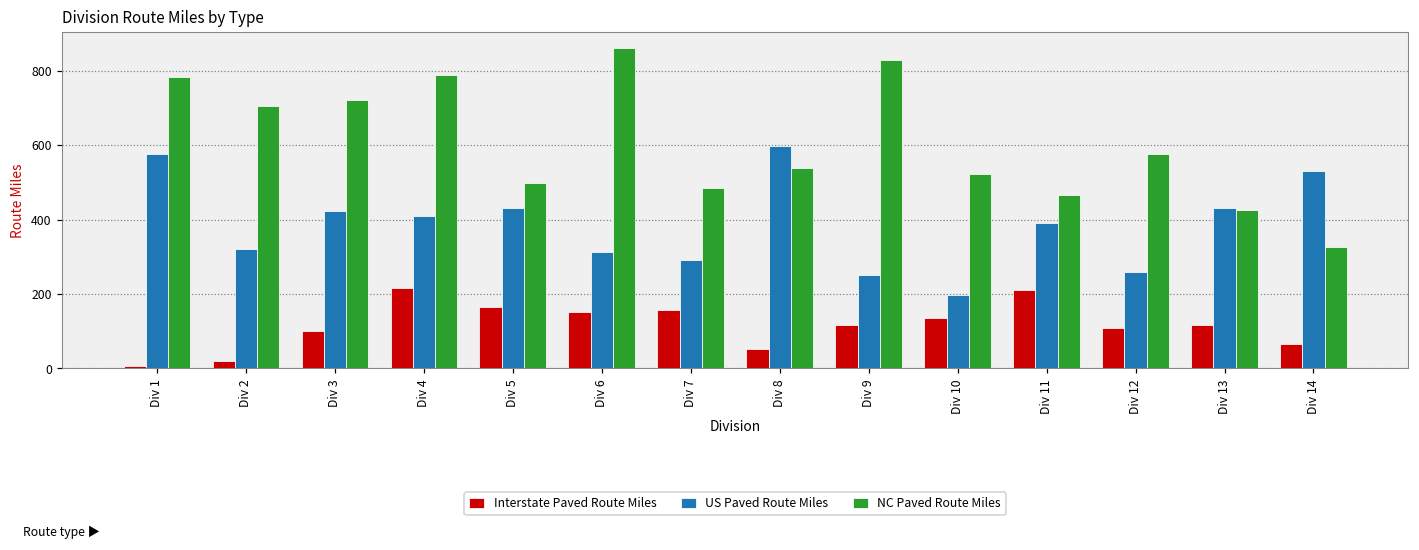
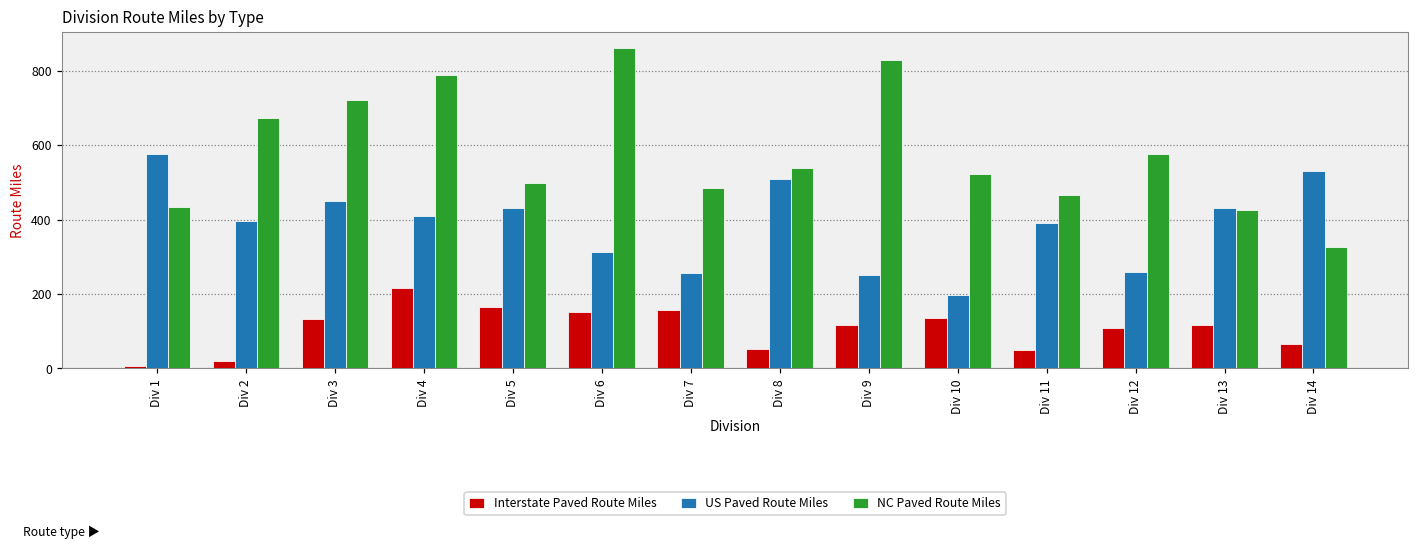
NC Paved Route Miles, Div 1: 780 -> 430
US Paved Route Miles, Div 2: 320 -> 400
NC Paved Route Miles, Div 2: 700 -> 670
Interstate Paved Route Miles, Div 3: 100 -> 130
US Paved Route Miles, Div 3: 420 -> 450
US Paved Route Miles, Div 7: 290 -> 260
US Paved Route Miles, Div 8: 600 -> 510
Interstate Paved Route Miles, Div 11: 210 -> 50
